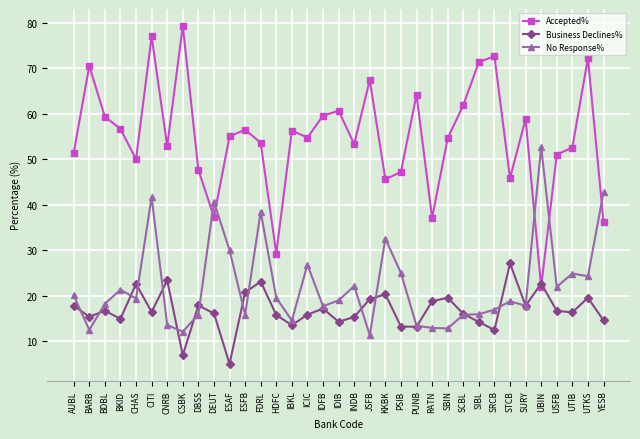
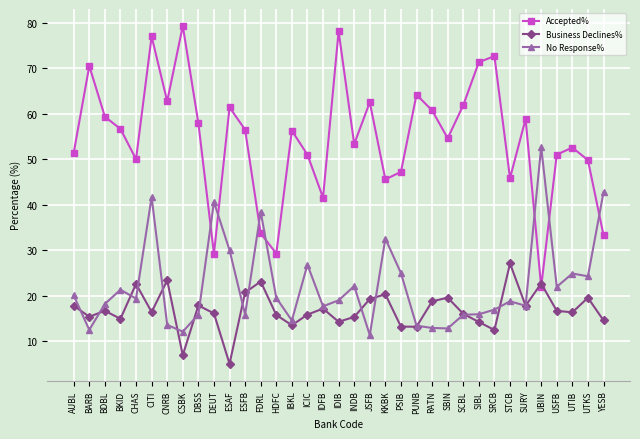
Accepted%, CNRB: 53 -> 63
Accepted%, DBSS: 48 -> 58
Accepted%, DEUT: 37 -> 29
Accepted%, ESAF: 55 -> 61
Accepted%, FDRL: 54 -> 34
Accepted%, ICIC: 55 -> 51
Accepted%, IDFB: 60 -> 42
Accepted%, IDIB: 61 -> 78
Accepted%, JSFB: 67 -> 63
Accepted%, RATN: 37 -> 61
Accepted%, UTKS: 72 -> 50
Accepted%, YESB: 36 -> 33
